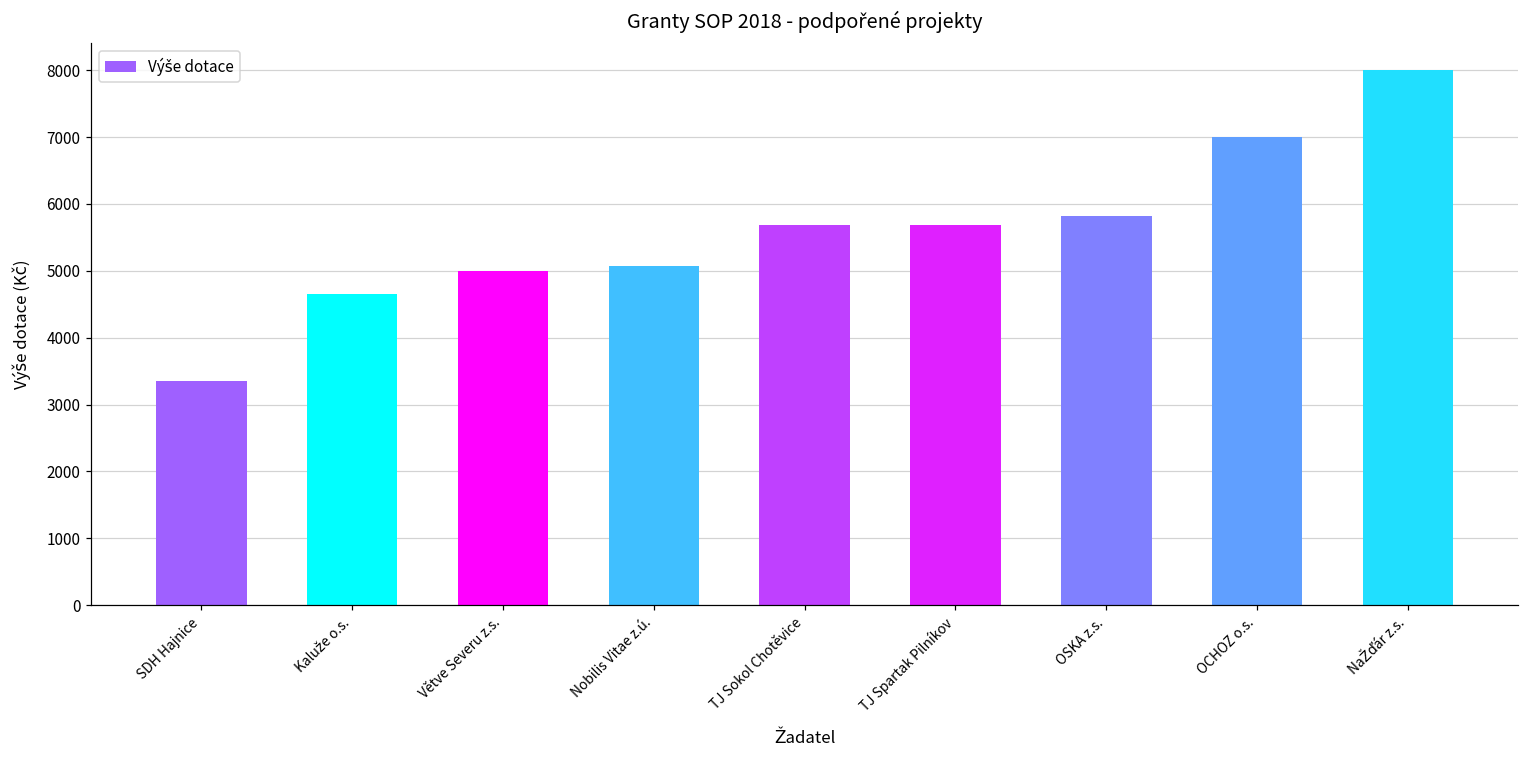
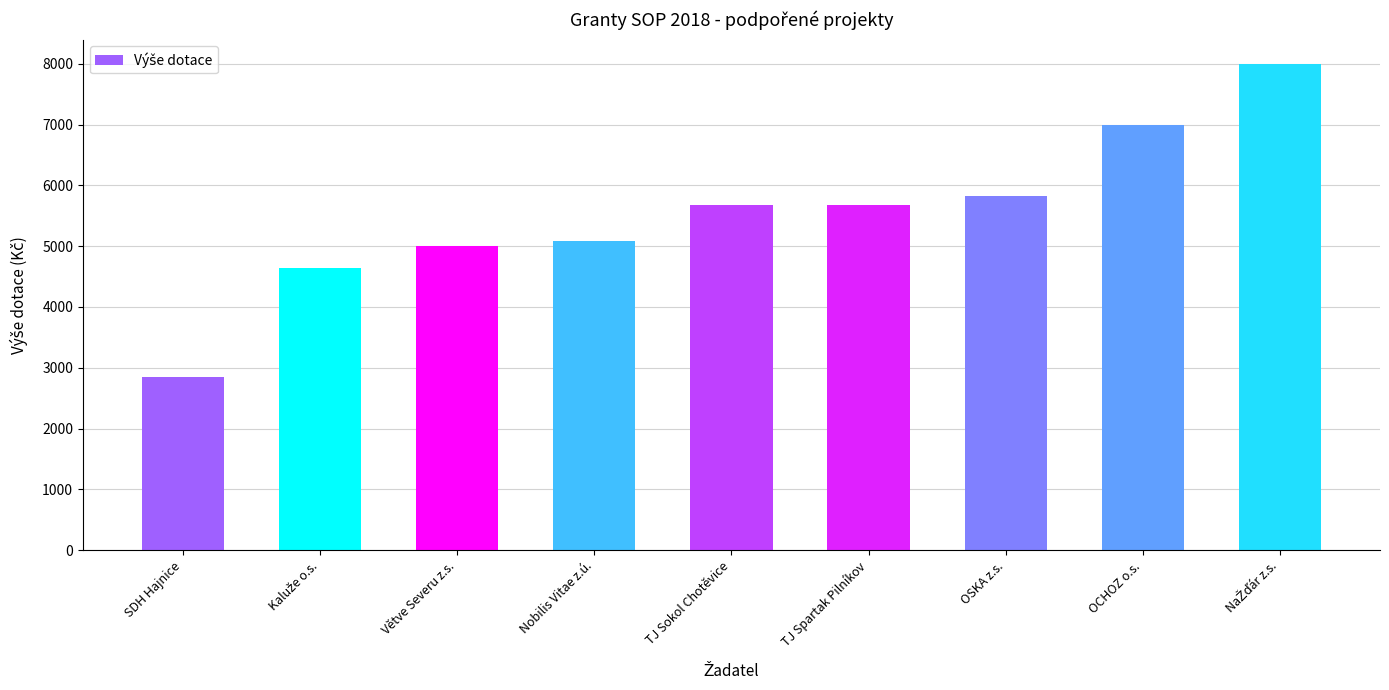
SDH Hajnice: 3400 -> 2800
